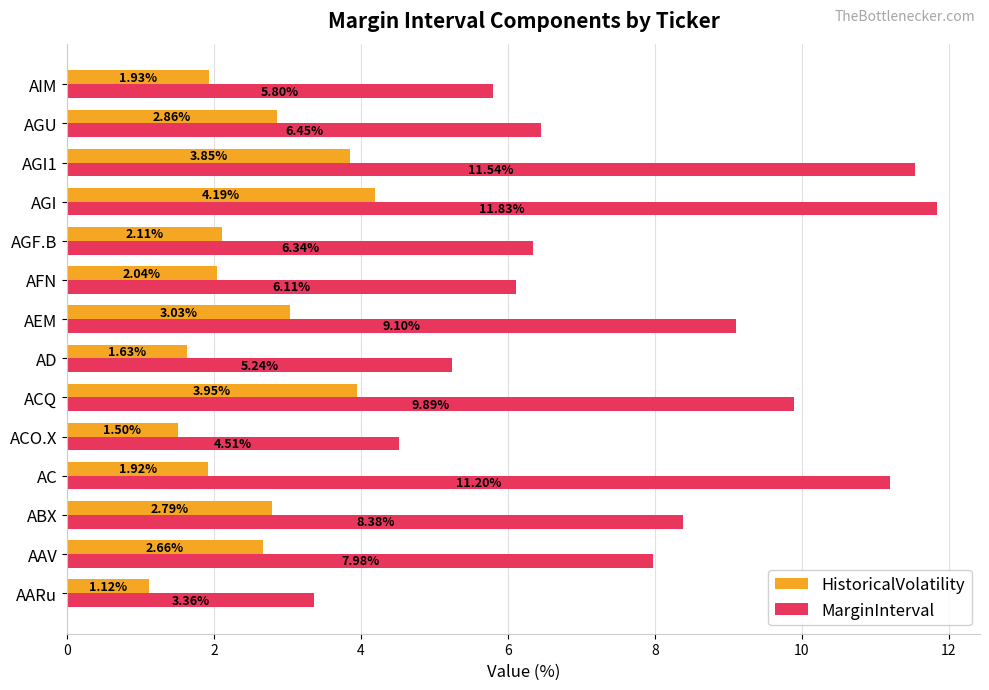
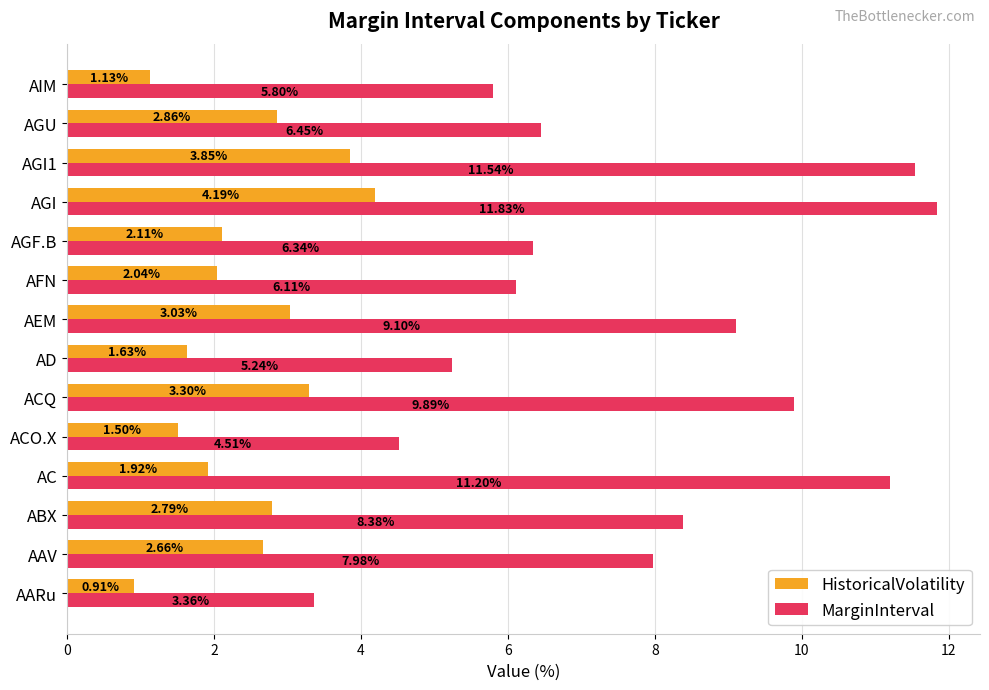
HistoricalVolatility, AIM: 1.93% -> 1.13%
HistoricalVolatility, ACQ: 3.95% -> 3.30%
HistoricalVolatility, AARu: 1.12% -> 0.91%
